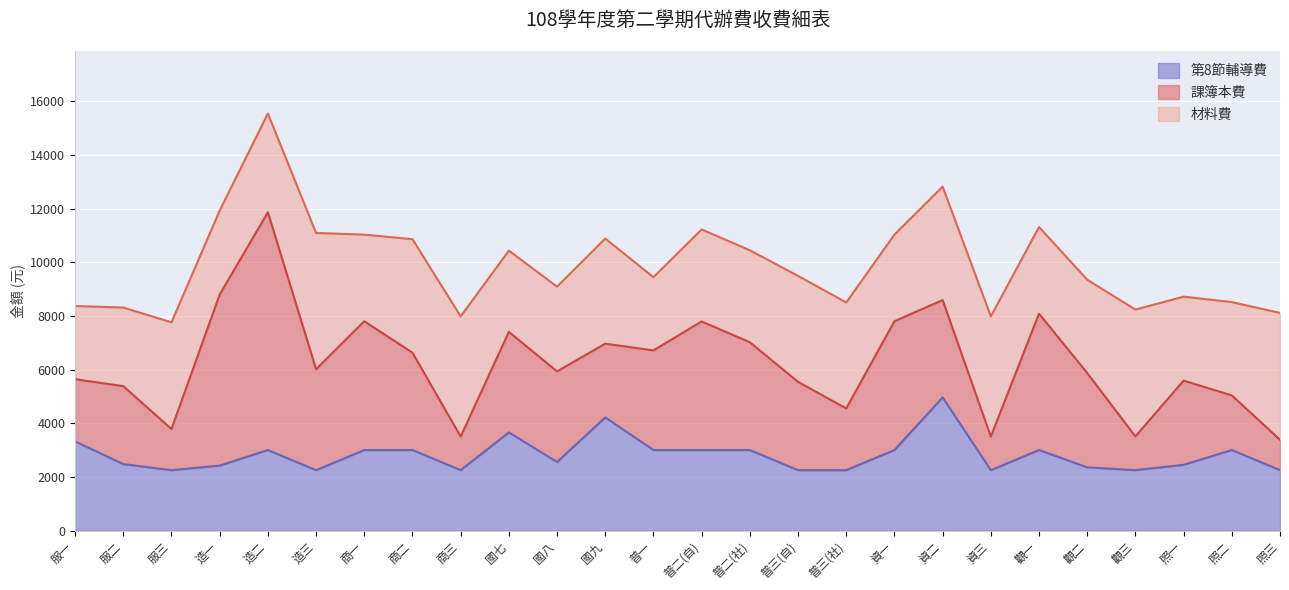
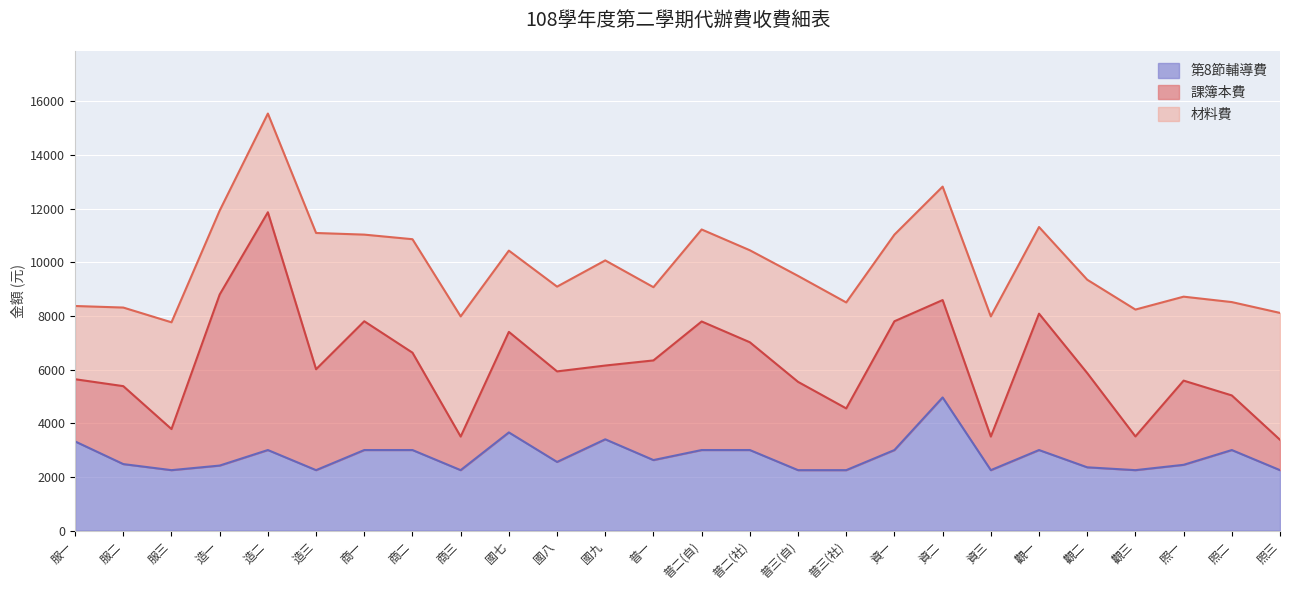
第8節輔導費, 國九: 4200 -> 3400
第8節輔導費, 普一: 3000 -> 2600
